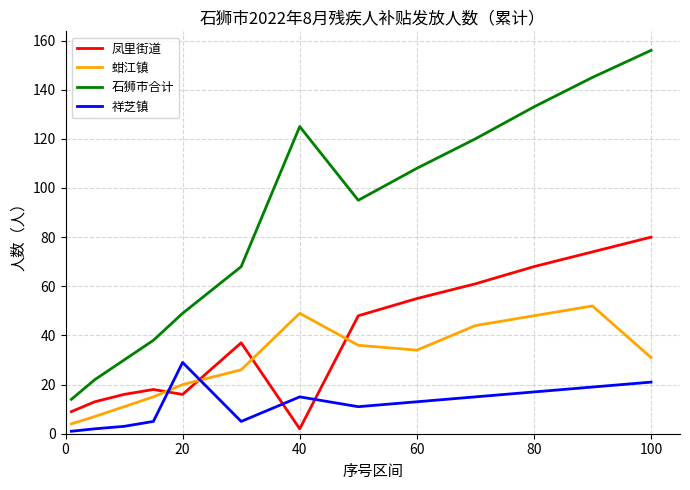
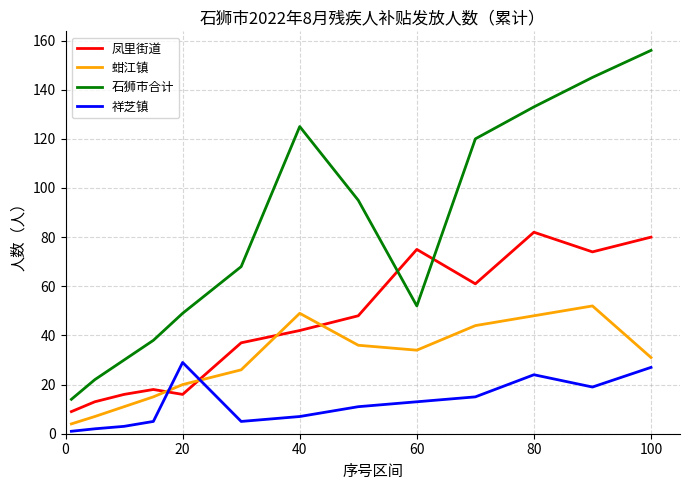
凤里街道, 40: 2 -> 42
祥芝镇, 40: 15 -> 7
凤里街道, 60: 55 -> 75
石狮市合计, 60: 108 -> 52
凤里街道, 80: 68 -> 82
祥芝镇, 80: 17 -> 24
祥芝镇, 100: 21 -> 27
